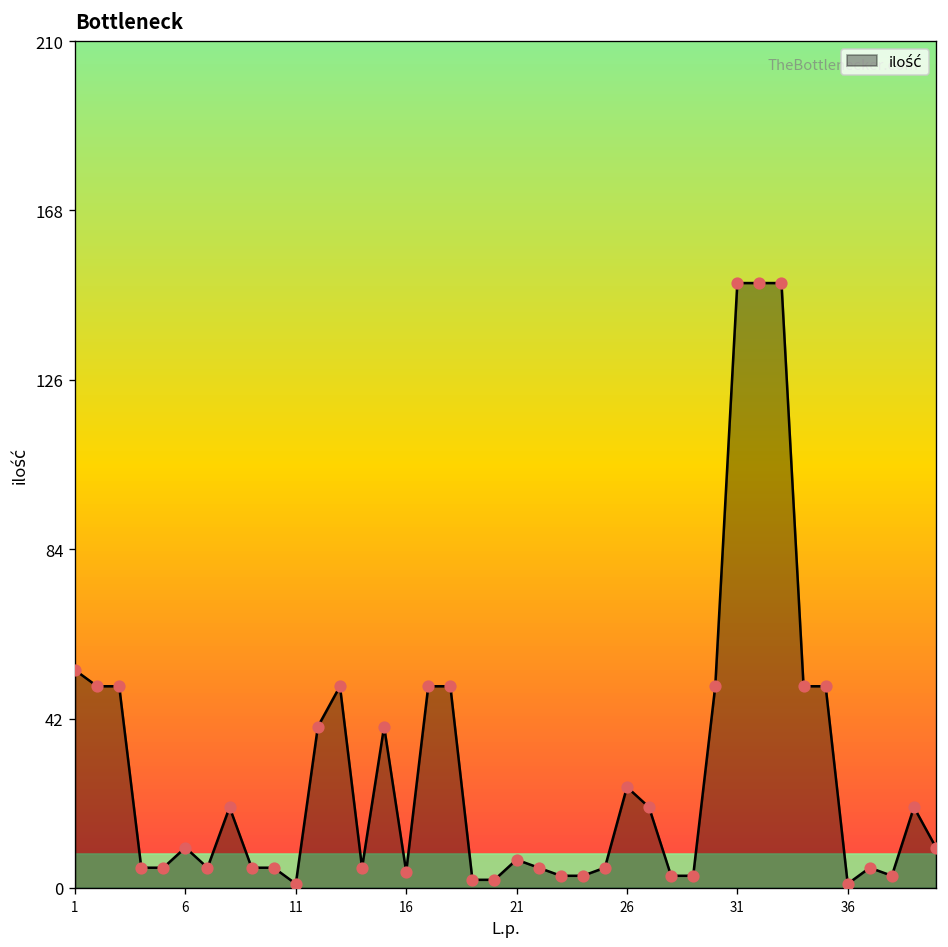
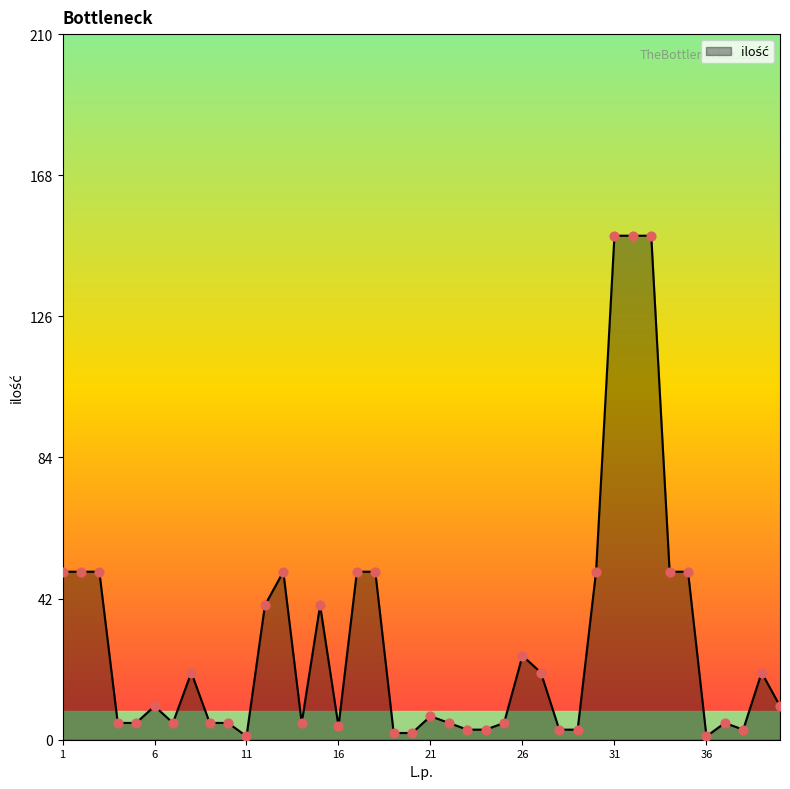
1: 54 -> 50
